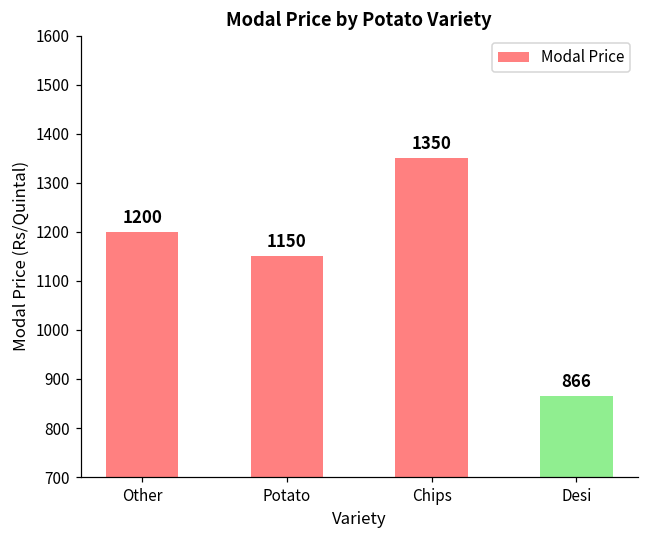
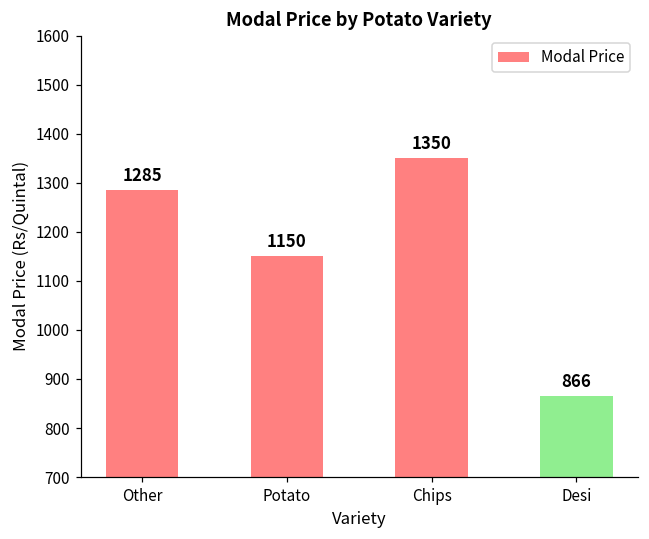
Other: 1200 -> 1285
